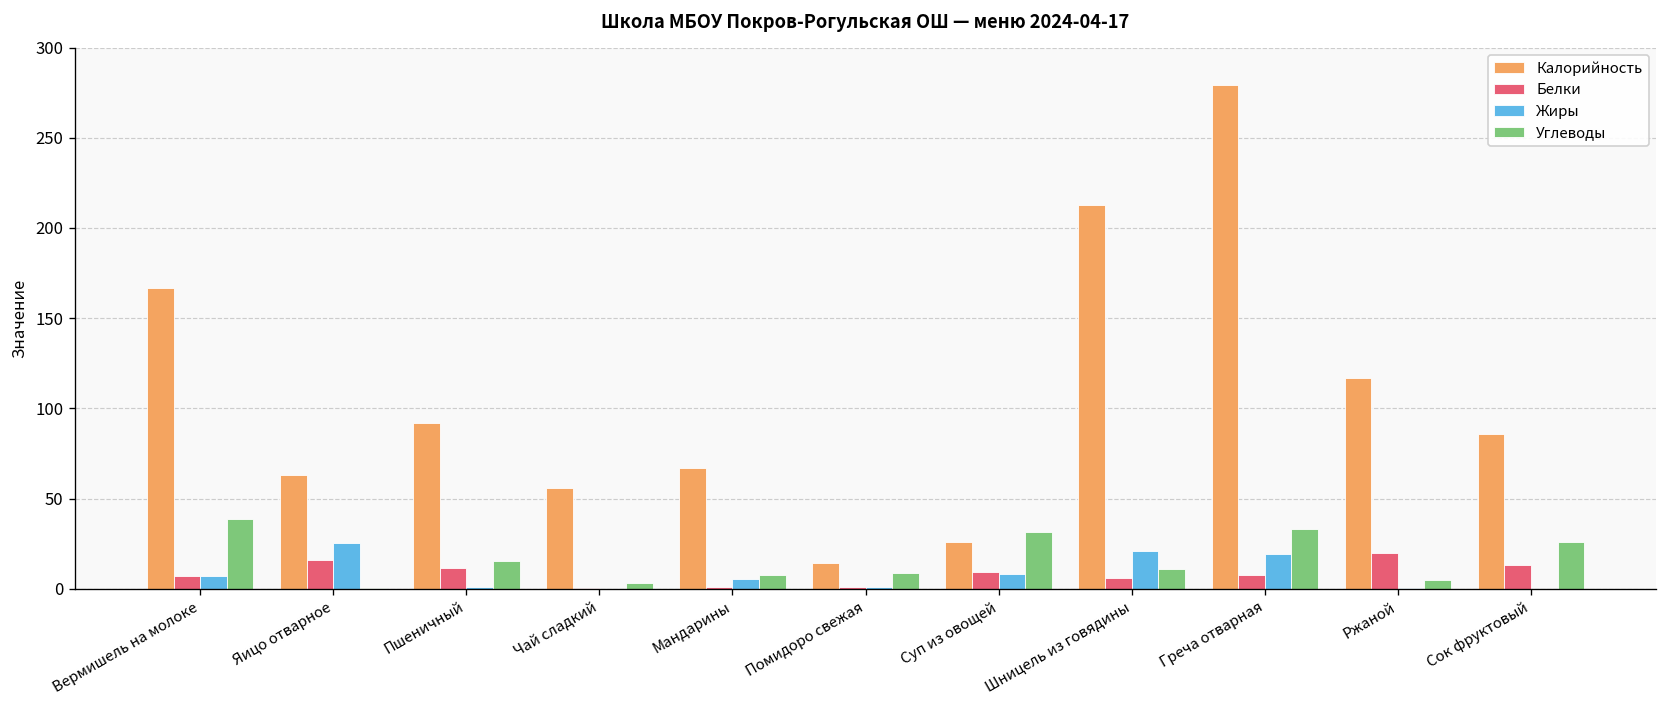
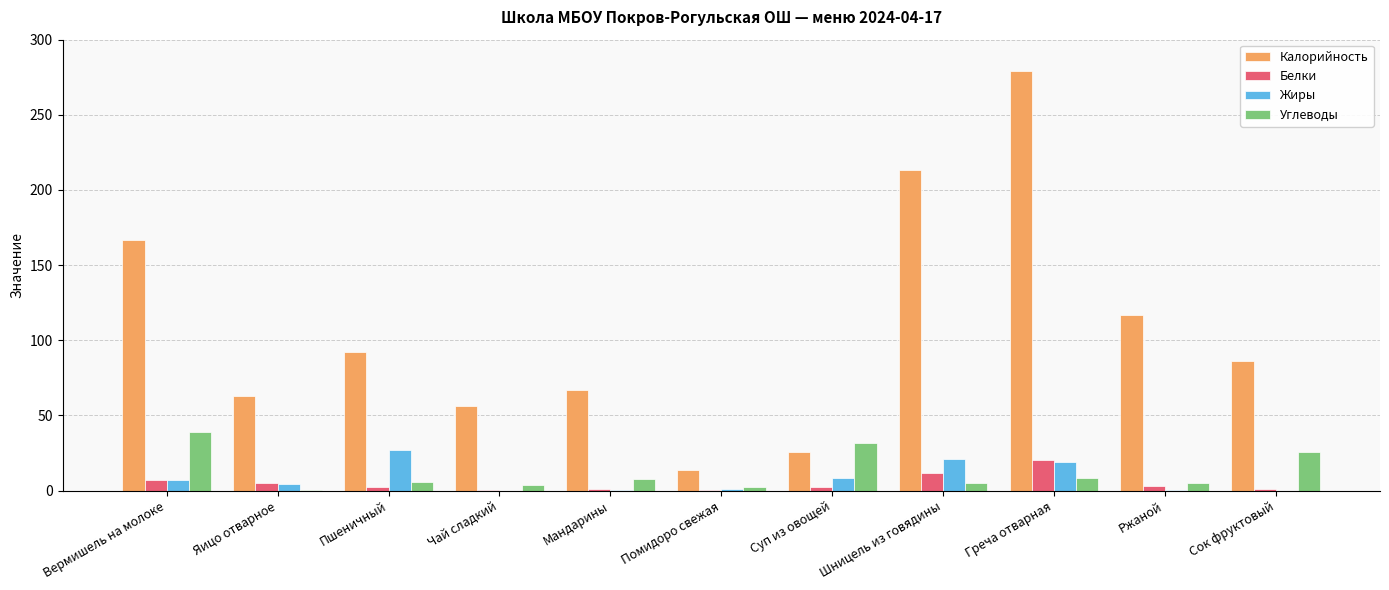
Белки, Яицо отварное: 16 -> 5
Жиры, Яицо отварное: 25 -> 5
Белки, Пшеничный: 12 -> 2
Жиры, Пшеничный: 1 -> 27
Углеводы, Пшеничный: 15 -> 6
Жиры, Мандарины: 6 -> 0
Углеводы, Помидоро свежая: 9 -> 2
Белки, Суп из овощей: 9 -> 2
Белки, Шницель из говядины: 6 -> 12
Углеводы, Шницель из говядины: 11 -> 5
Белки, Греча отварная: 7 -> 21
Углеводы, Греча отварная: 33 -> 9
Белки, Ржаной: 20 -> 3
Белки, Сок фруктовый: 13 -> 1
